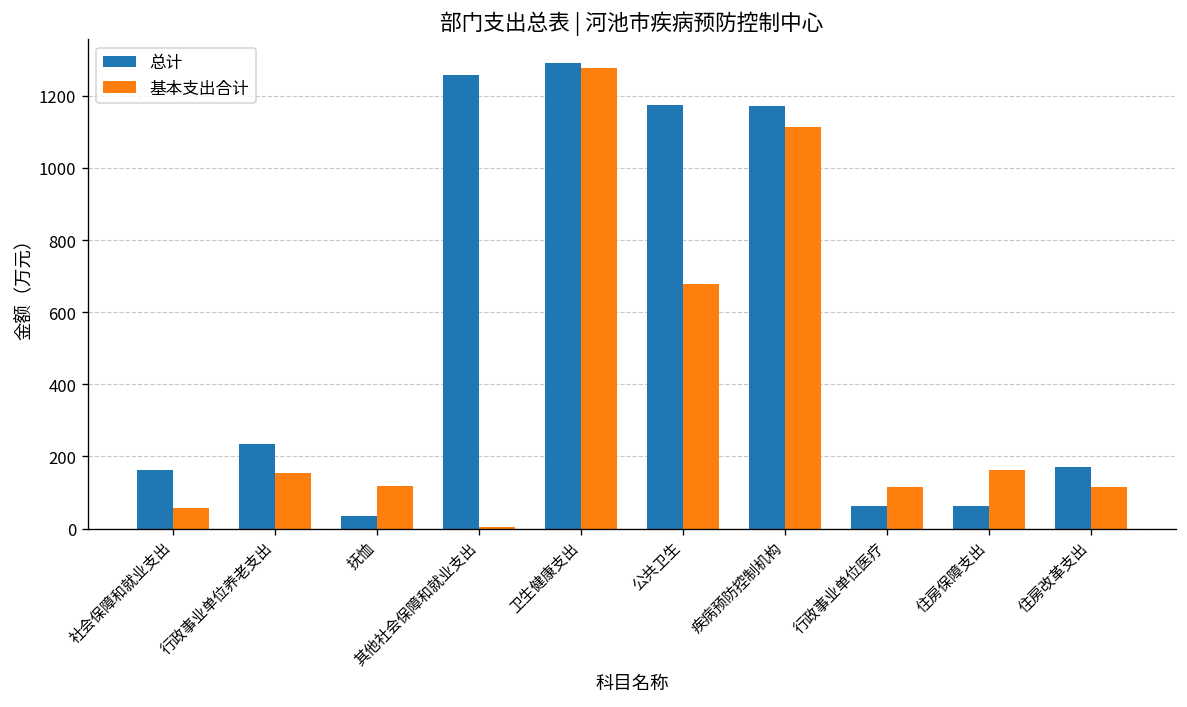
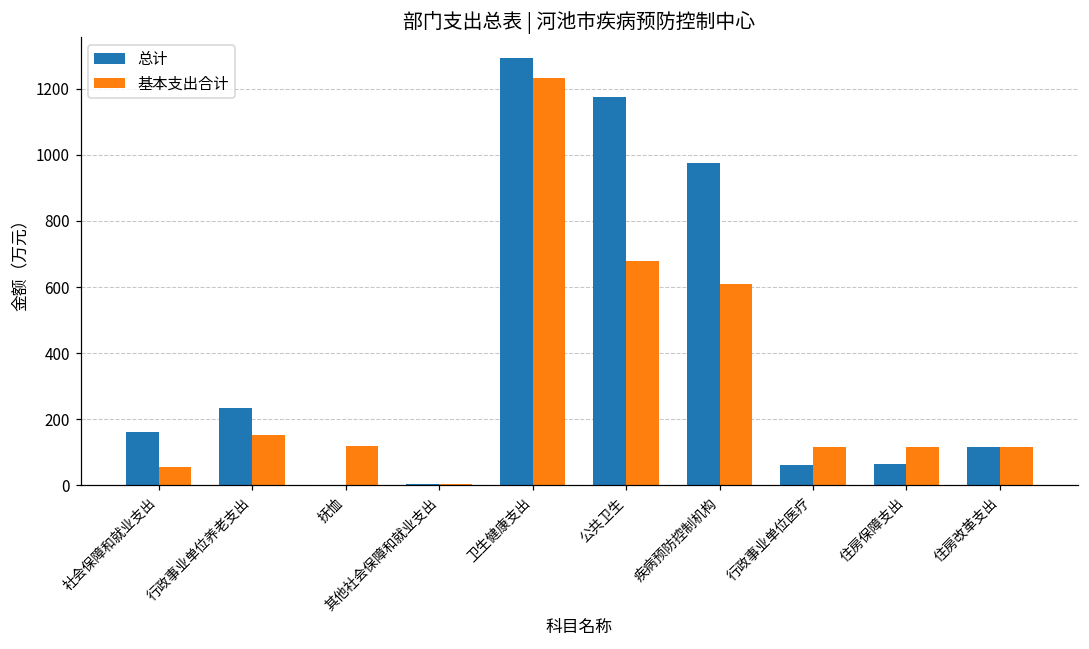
总计, 抚恤: 30 -> 0
总计, 其他社会保障和就业支出: 1260 -> 0
基本支出合计, 卫生健康支出: 1280 -> 1230
总计, 疾病预防控制机构: 1170 -> 980
基本支出合计, 疾病预防控制机构: 1110 -> 610
基本支出合计, 住房保障支出: 160 -> 120
总计, 住房改革支出: 170 -> 120
